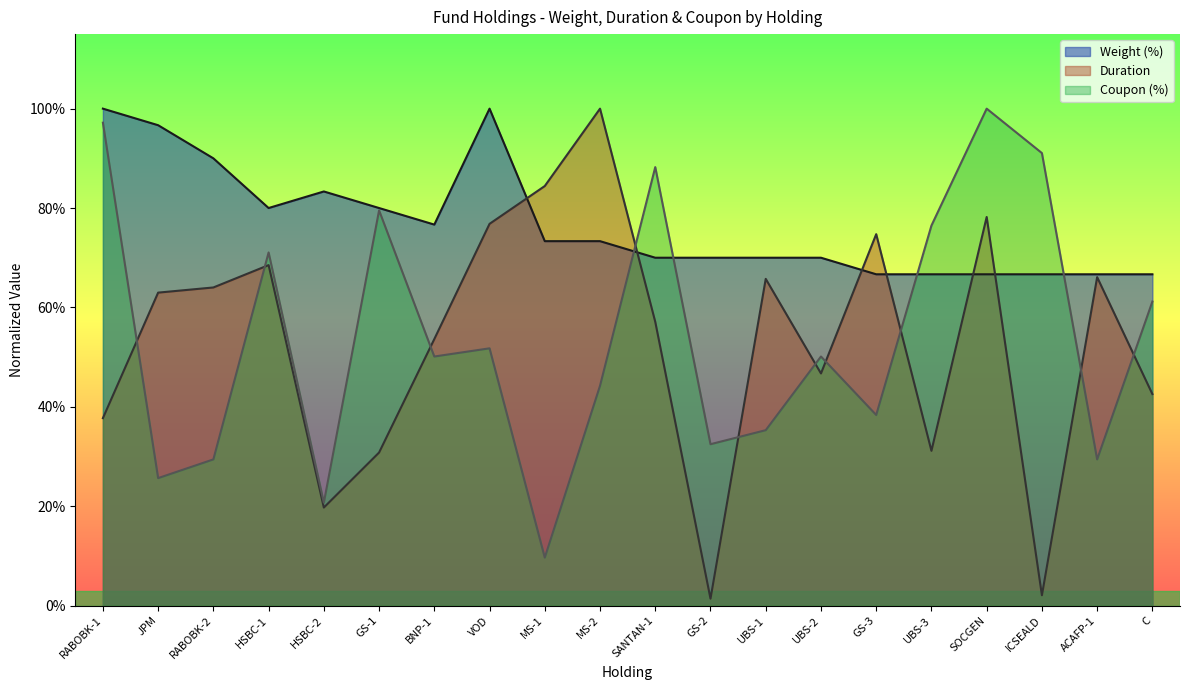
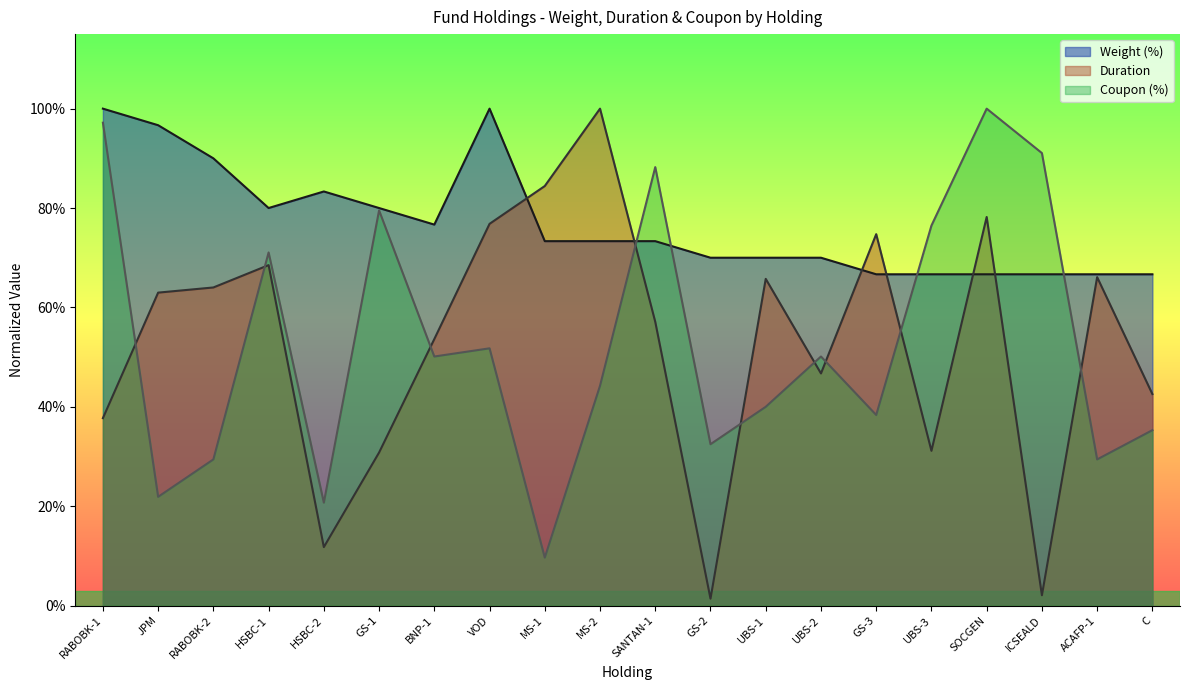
Coupon (%), JPM: 26% -> 22%
Duration, HSBC-2: 20% -> 12%
Weight (%), SANTAN-1: 70% -> 73%
Coupon (%), UBS-1: 35% -> 40%
Coupon (%), C: 61% -> 35%
